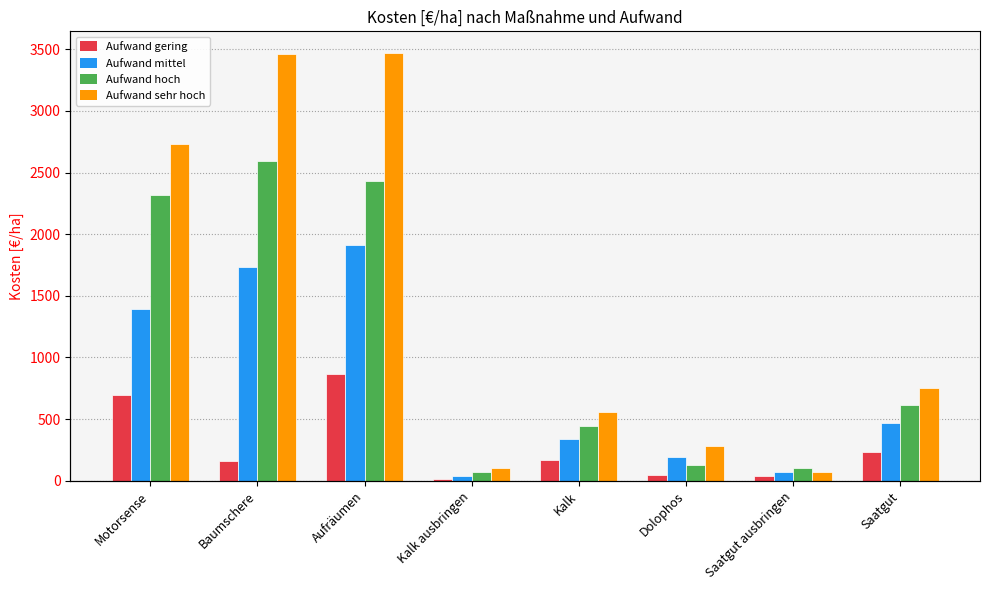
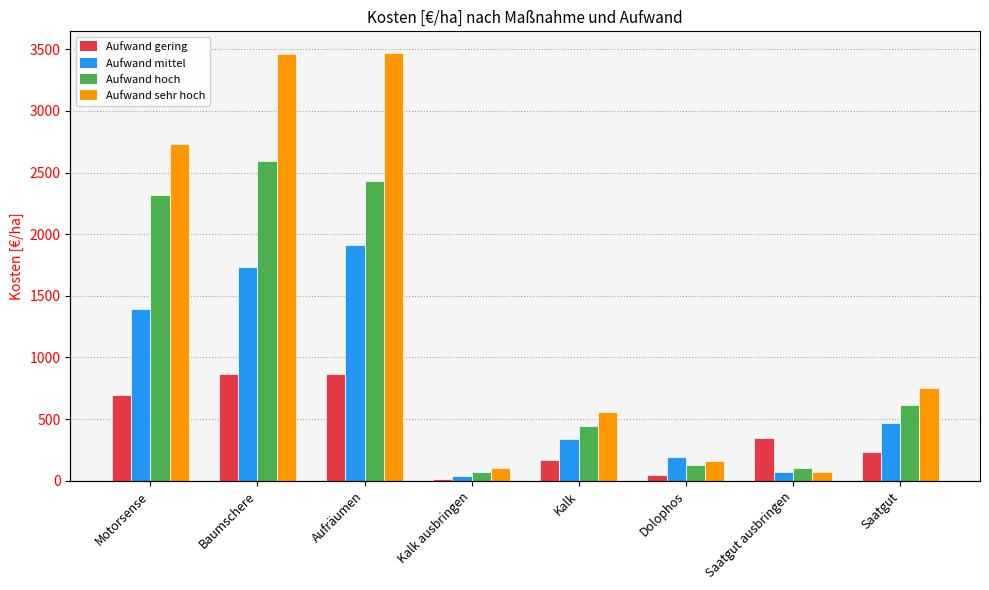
Aufwand gering, Baumschere: 160 -> 870
Aufwand sehr hoch, Dolophos: 280 -> 160
Aufwand gering, Saatgut ausbringen: 30 -> 340
